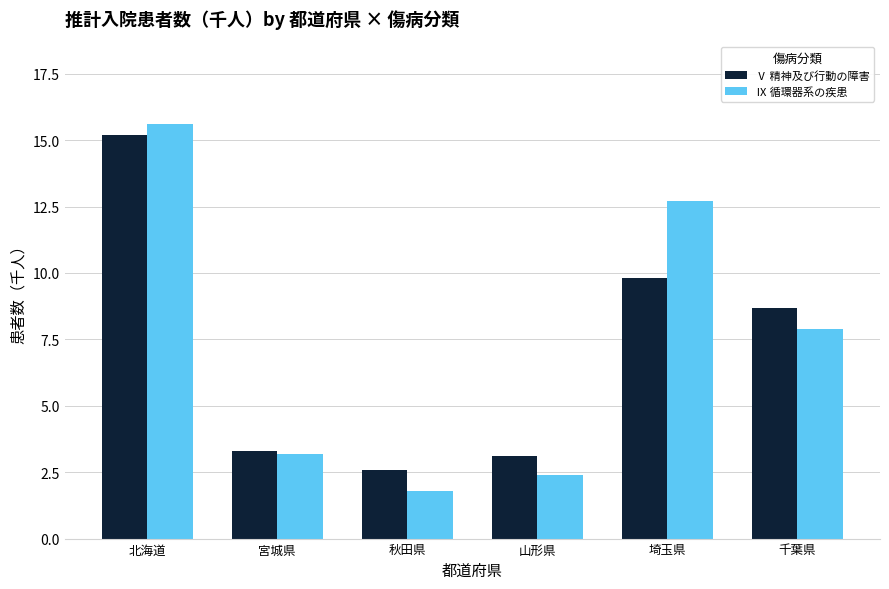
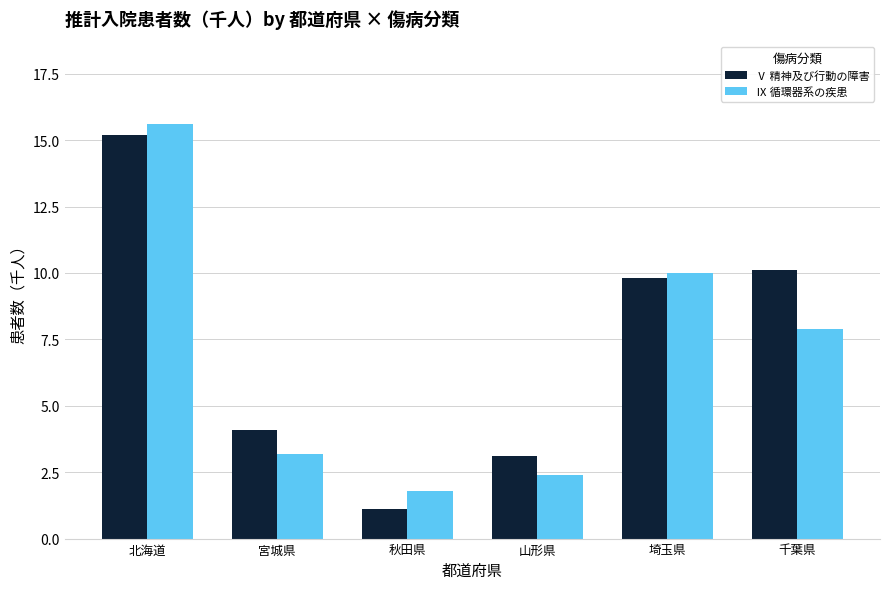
Ⅴ 精神及び行動の障害, 宮城県: 3.3 -> 4.1
Ⅴ 精神及び行動の障害, 秋田県: 2.6 -> 1.1
Ⅸ 循環器系の疾患, 埼玉県: 12.7 -> 10.0
Ⅴ 精神及び行動の障害, 千葉県: 8.7 -> 10.1
